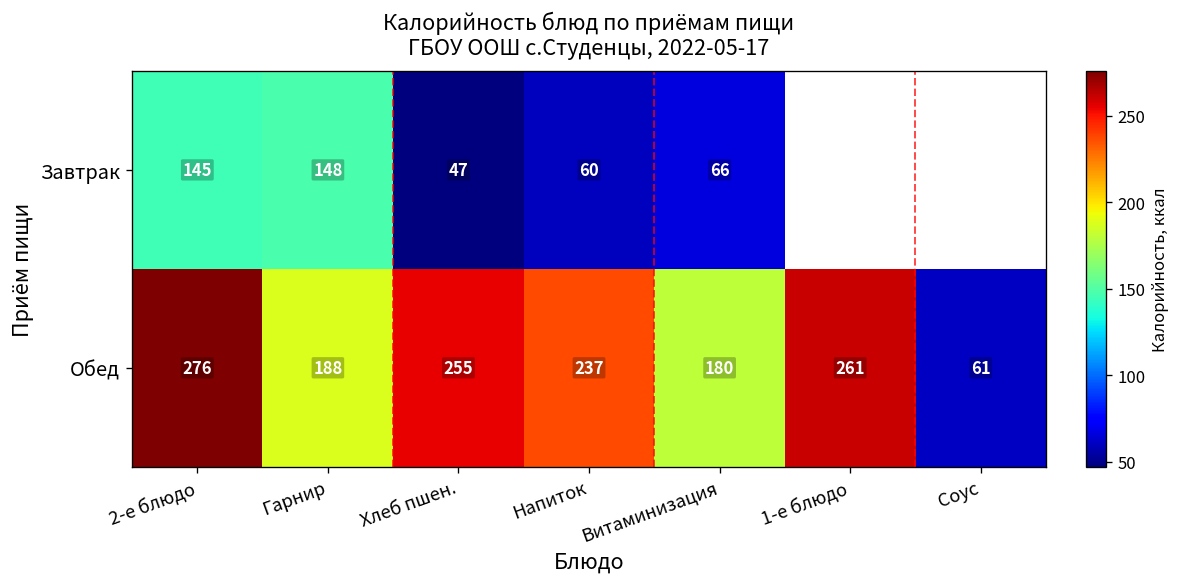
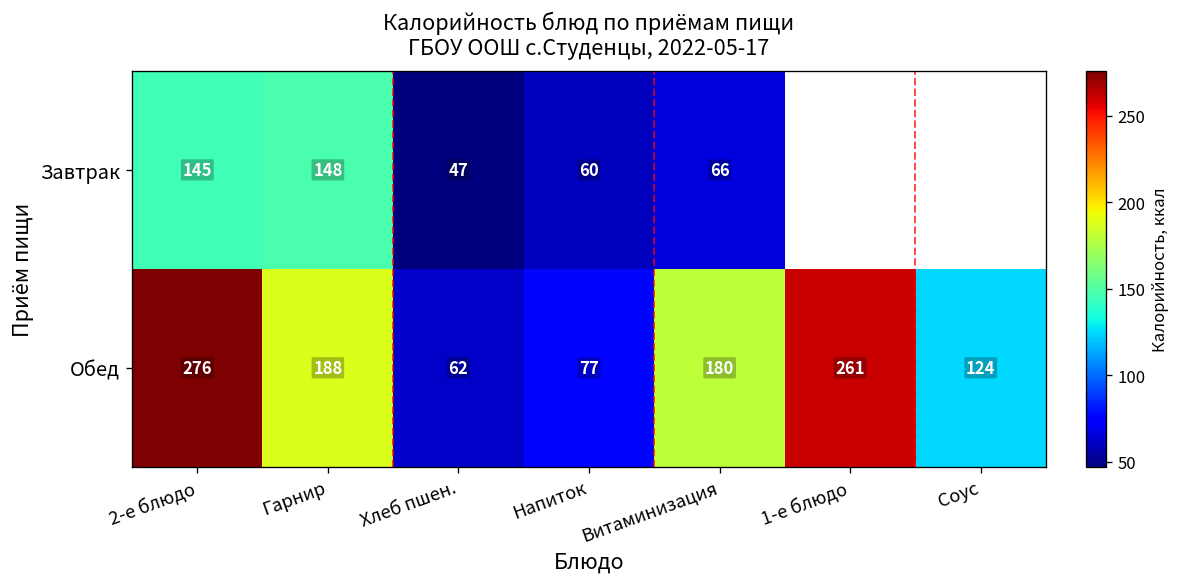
Обед, Хлеб пшен.: 255 -> 62
Обед, Напиток: 237 -> 77
Обед, Соус: 61 -> 124
